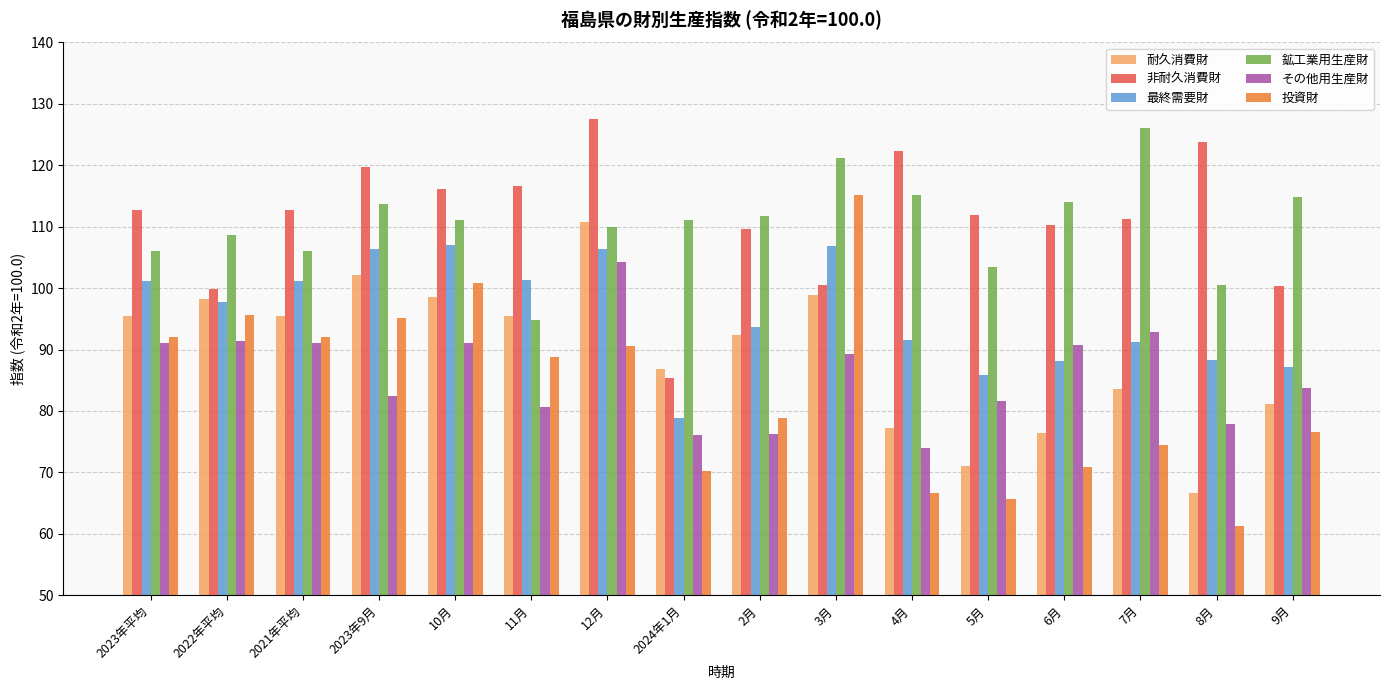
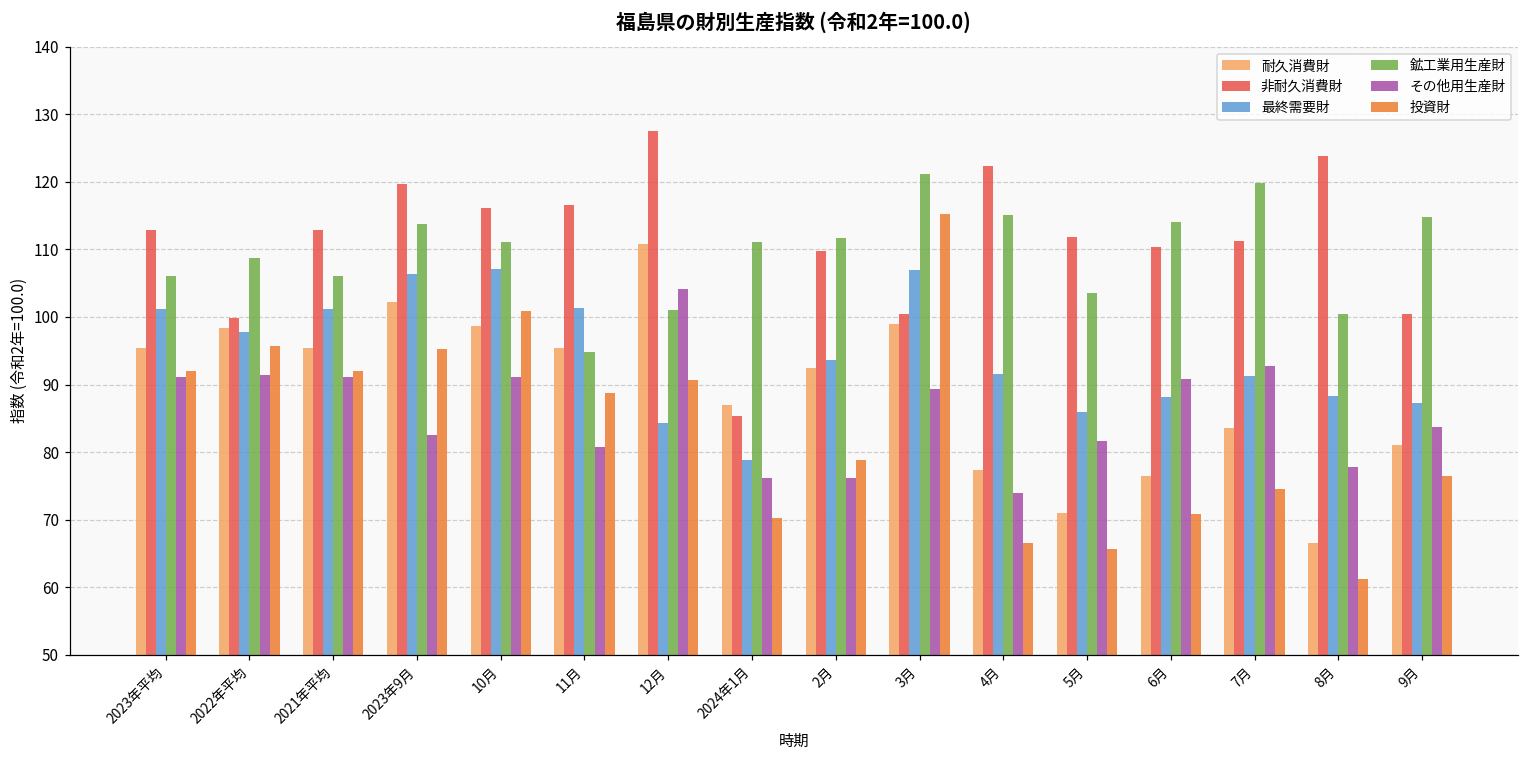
最終需要財, 12月: 106 -> 84
鉱工業用生産財, 12月: 110 -> 101
鉱工業用生産財, 7月: 126 -> 120
